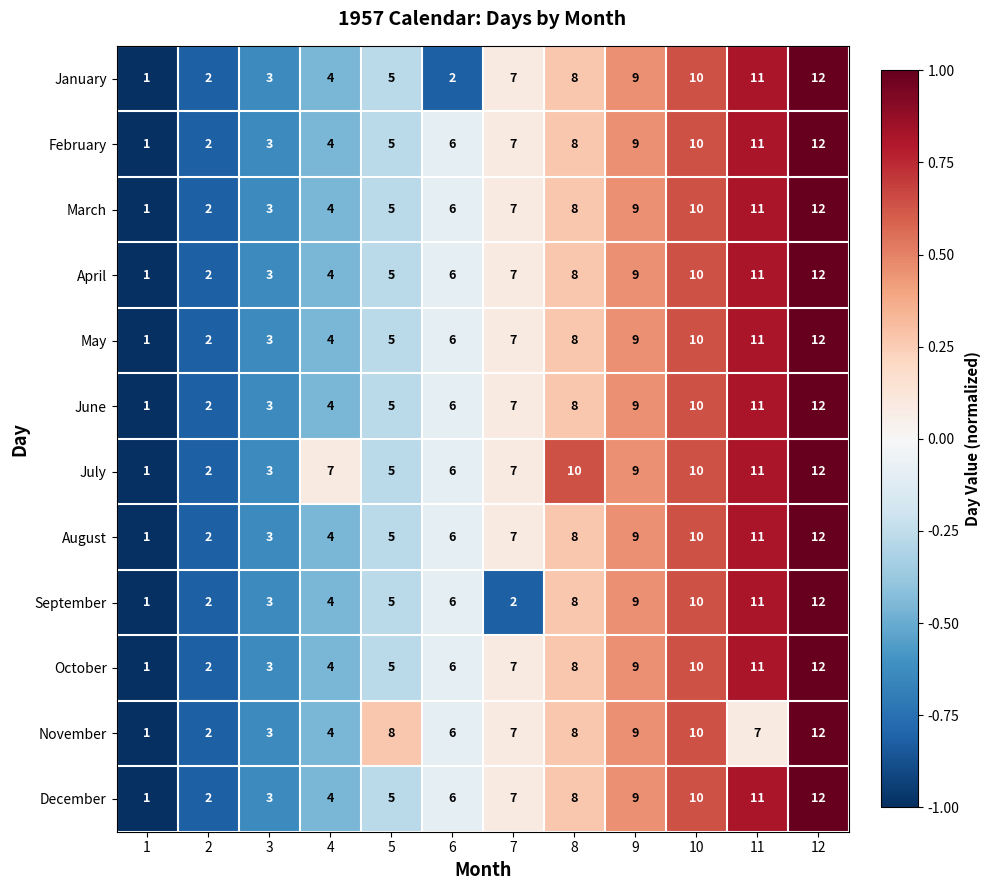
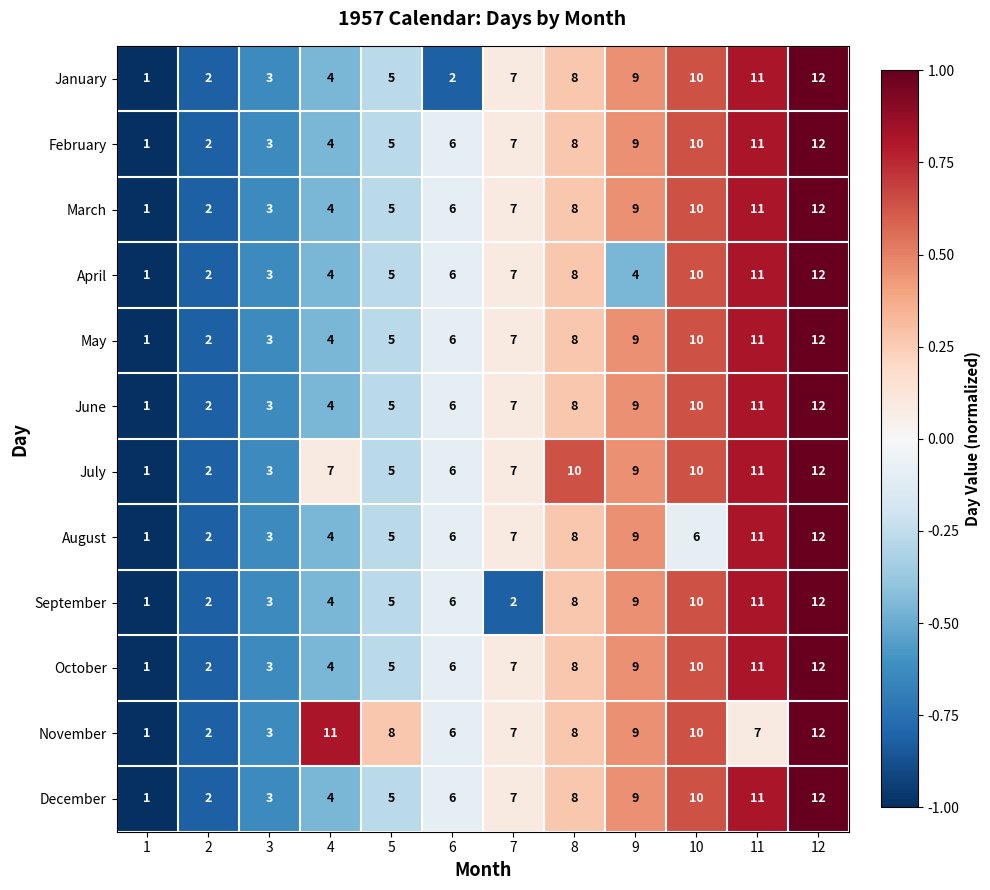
April, 9: 9 -> 4
August, 10: 10 -> 6
November, 4: 4 -> 11
